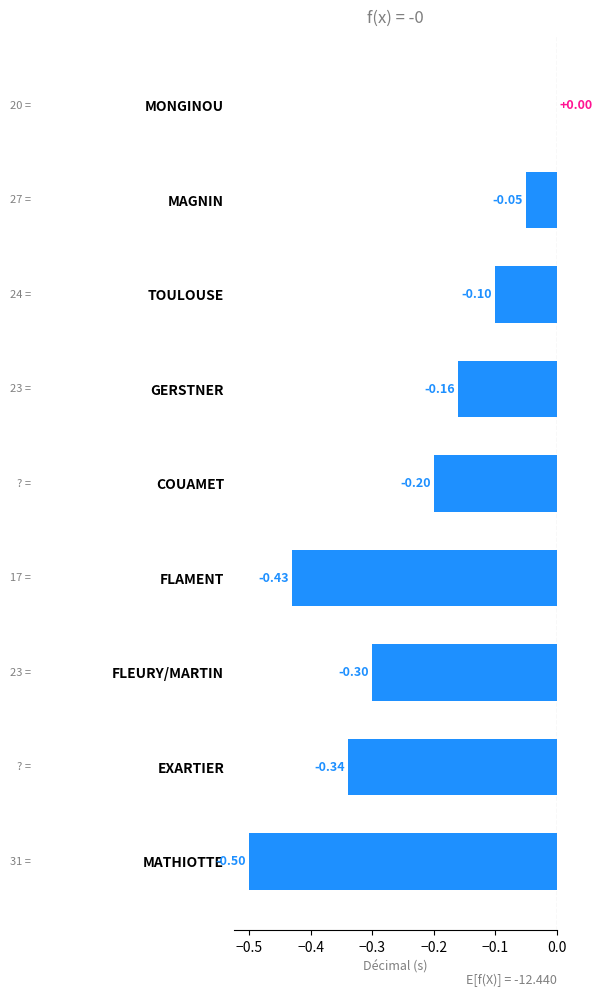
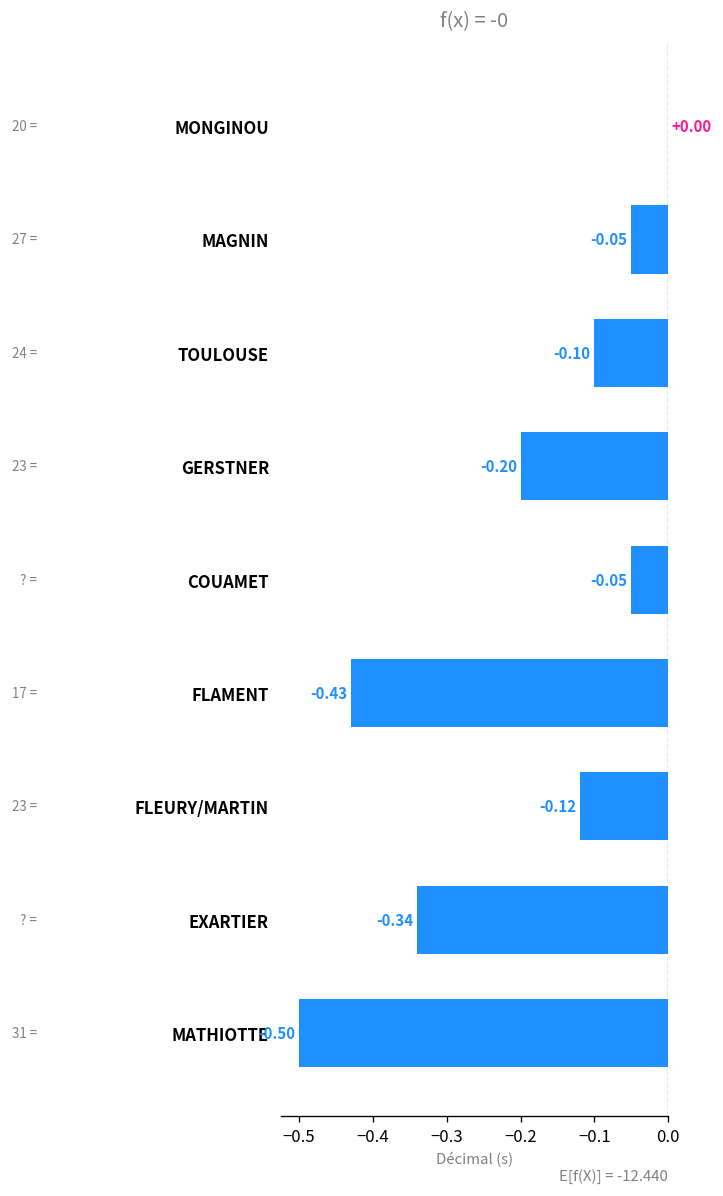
GERSTNER: -0.16 -> -0.20
COUAMET: -0.20 -> -0.05
FLEURY/MARTIN: -0.30 -> -0.12
